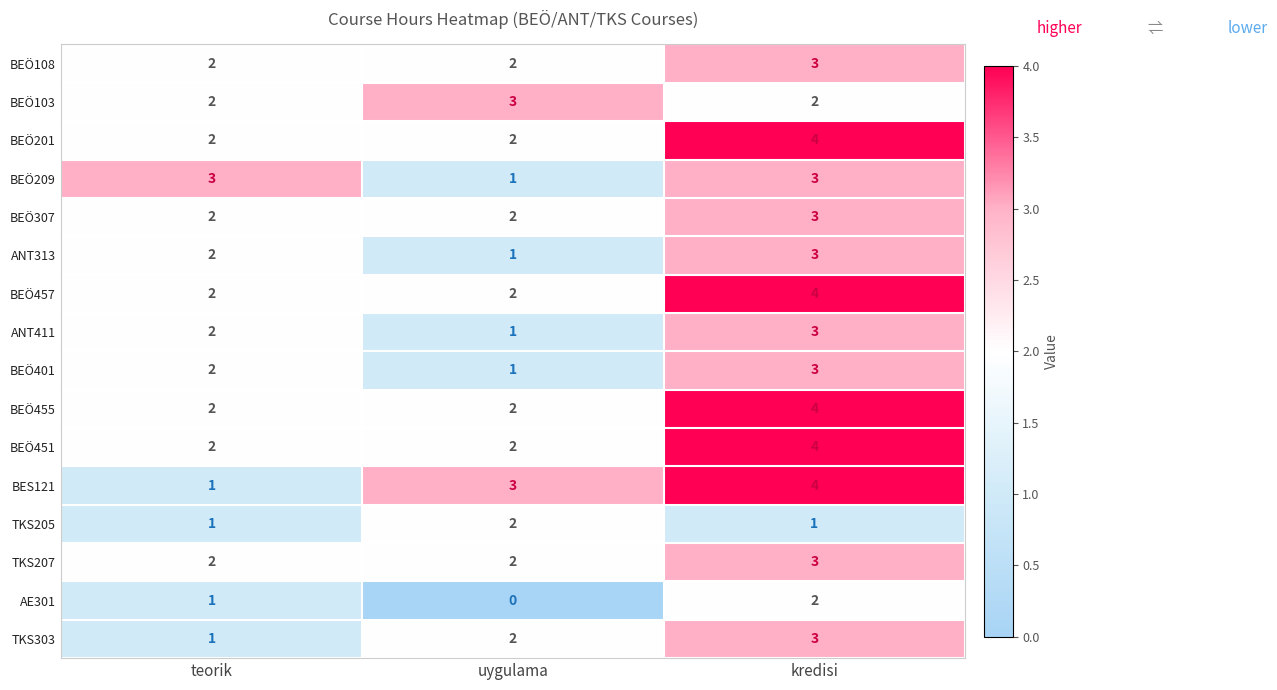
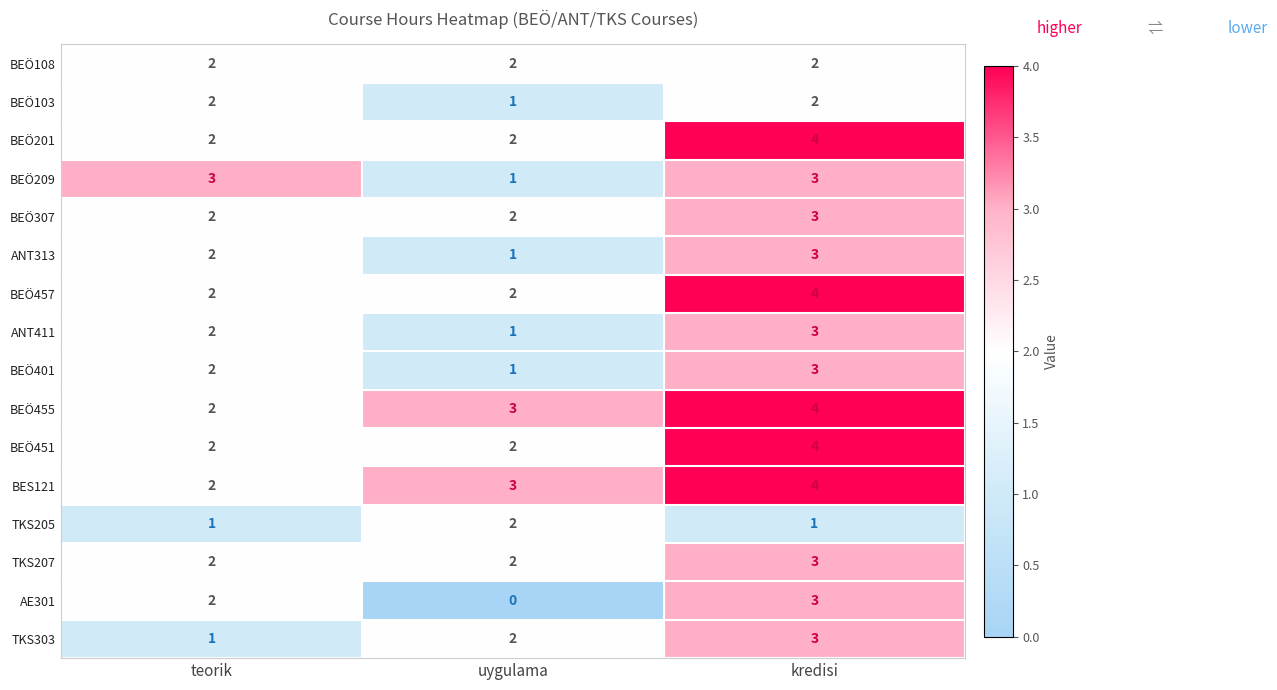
BEÖ108, kredisi: 3 -> 2
BEÖ103, uygulama: 3 -> 1
BEÖ455, uygulama: 2 -> 3
BES121, teorik: 1 -> 2
AE301, teorik: 1 -> 2
AE301, kredisi: 2 -> 3
